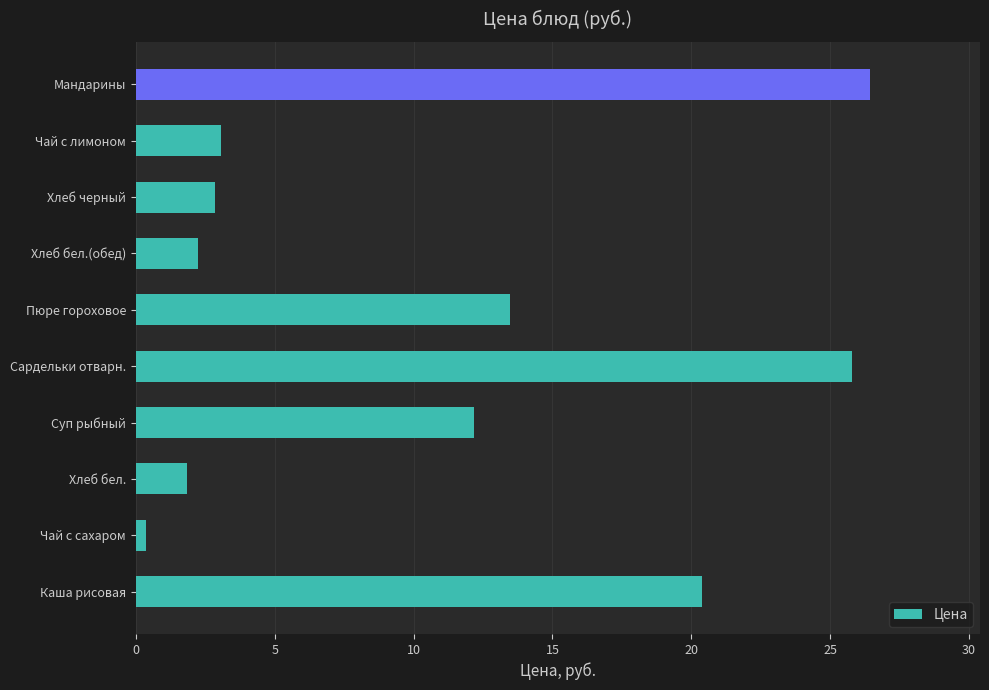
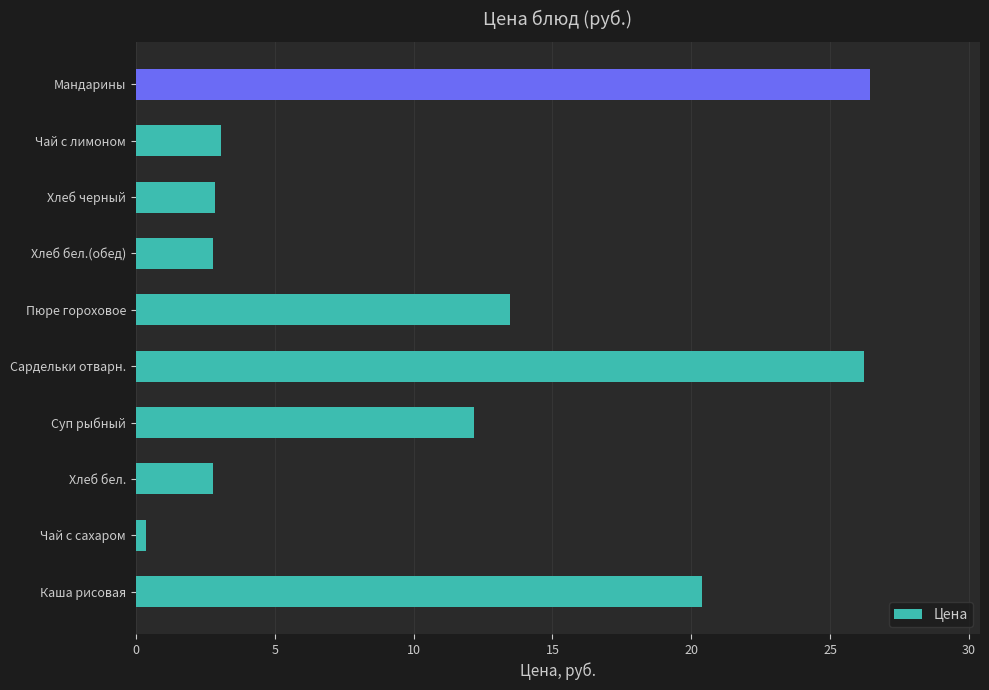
Хлеб бел.(обед): 2.2 -> 2.8
Сардельки отварн.: 25.8 -> 26.2
Хлеб бел.: 1.8 -> 2.8
